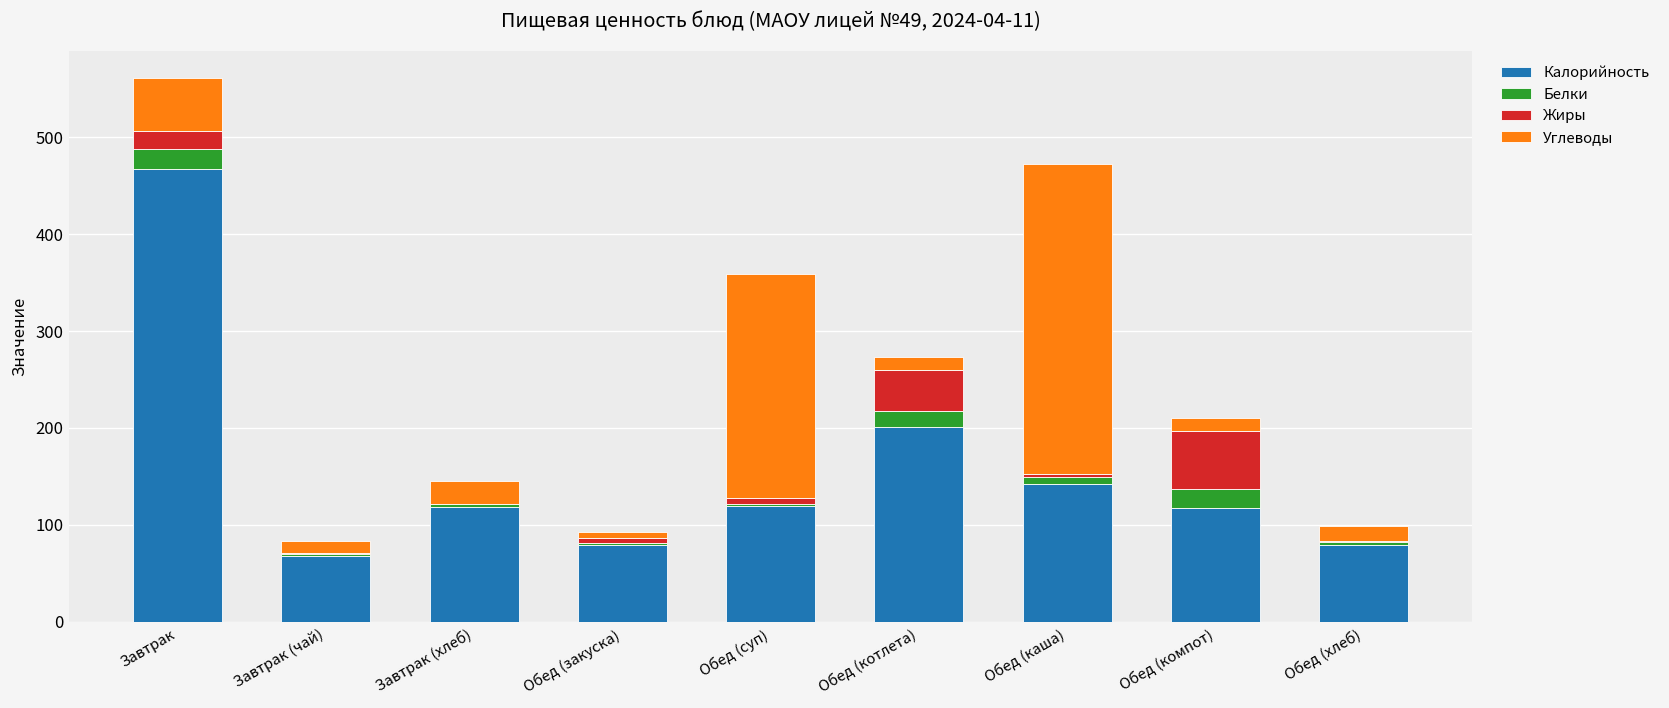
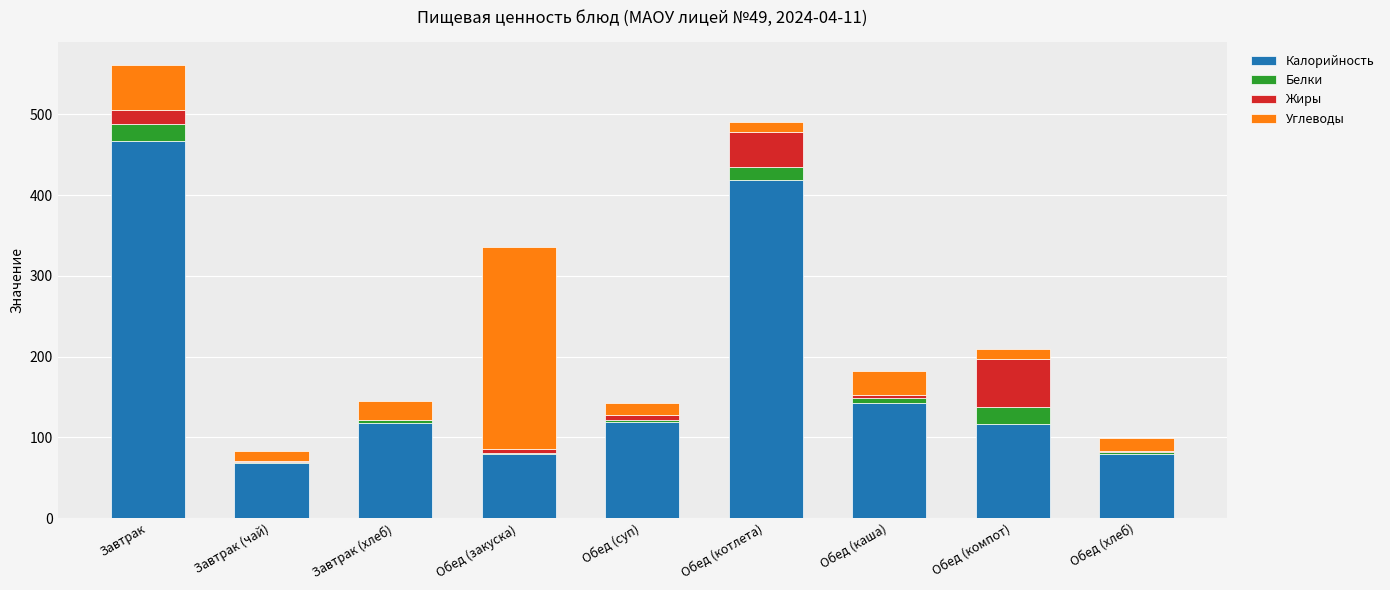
Углеводы, Обед (закуска): 10 -> 250
Углеводы, Обед (суп): 230 -> 10
Калорийность, Обед (котлета): 200 -> 420
Углеводы, Обед (каша): 320 -> 30
